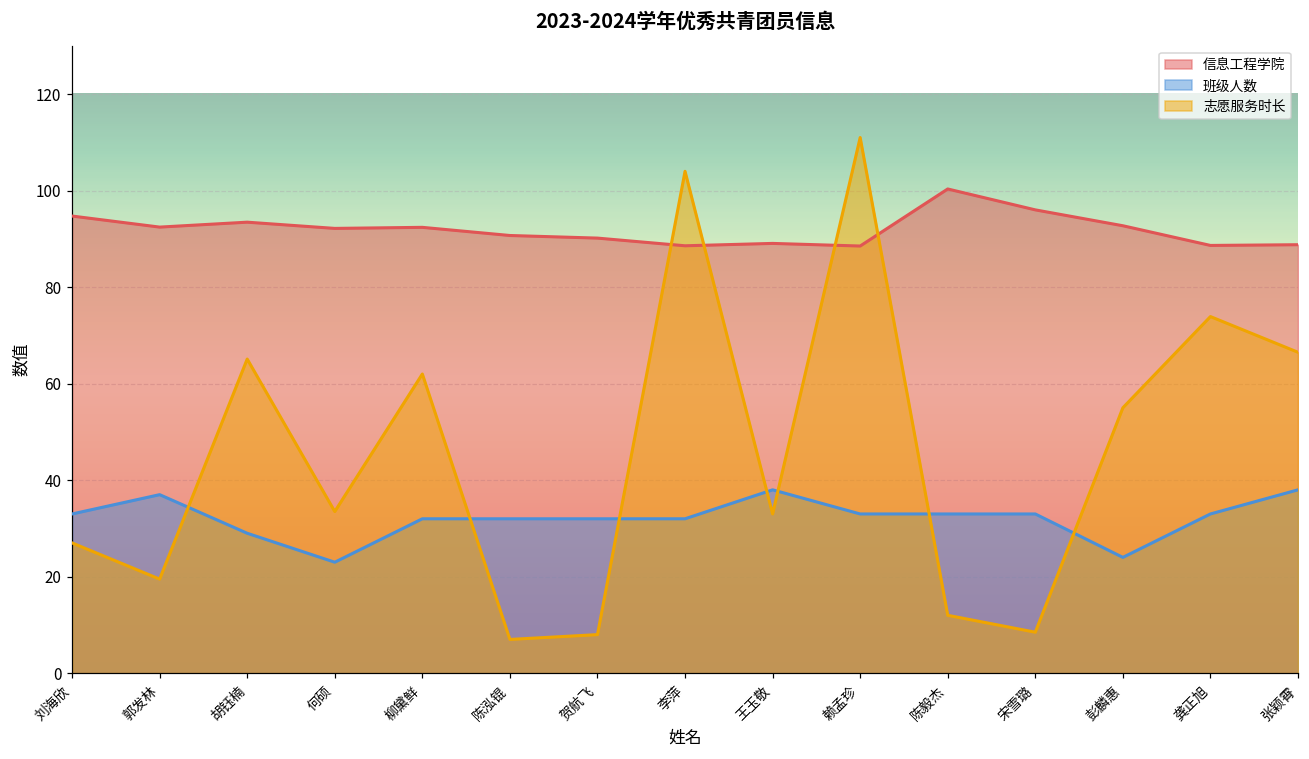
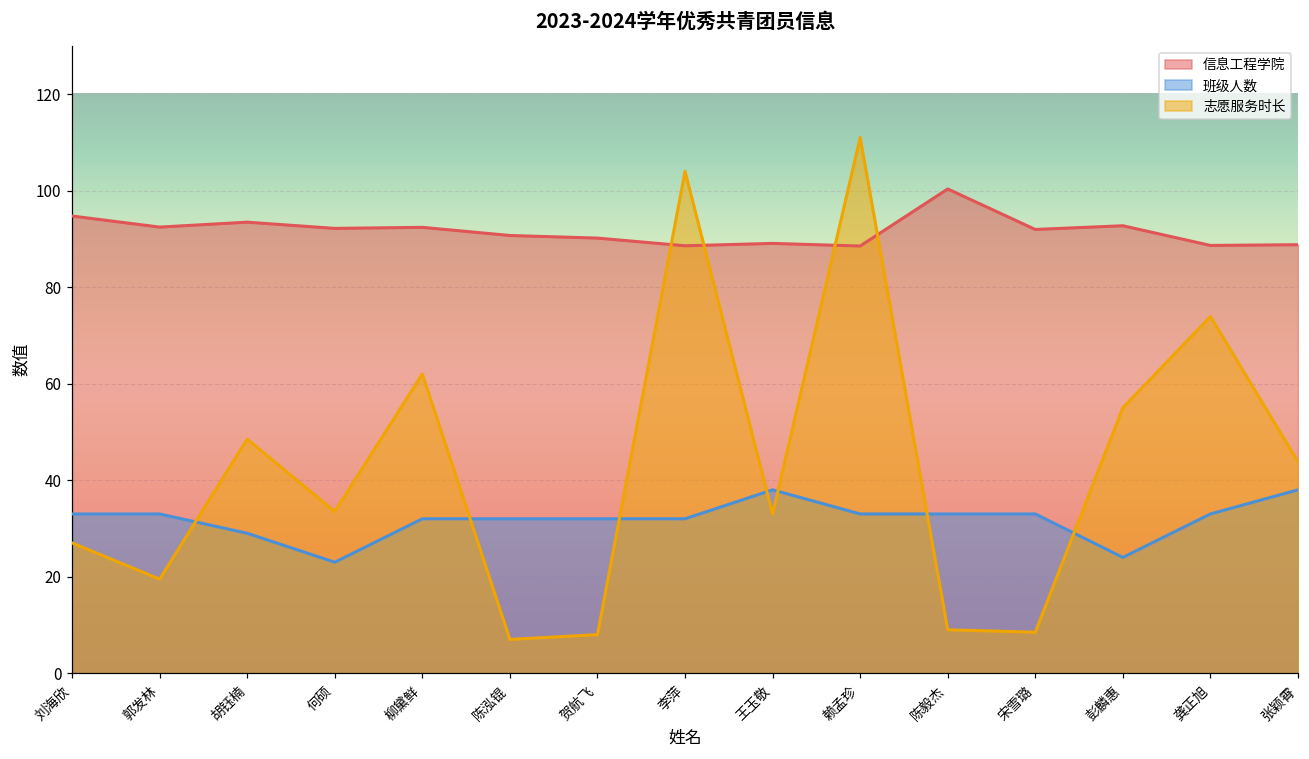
班级人数, 郭发林: 37 -> 33
志愿服务时长, 胡钰楠: 65 -> 49
志愿服务时长, 陈毅杰: 12 -> 9
信息工程学院, 宋雪璐: 96 -> 92
志愿服务时长, 张颖霄: 67 -> 44
